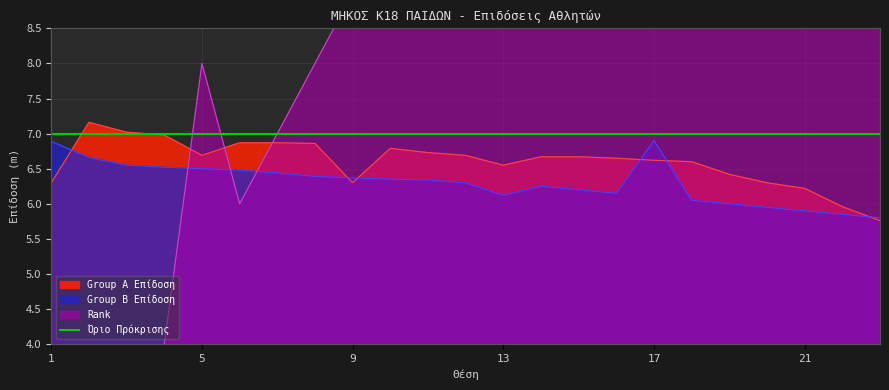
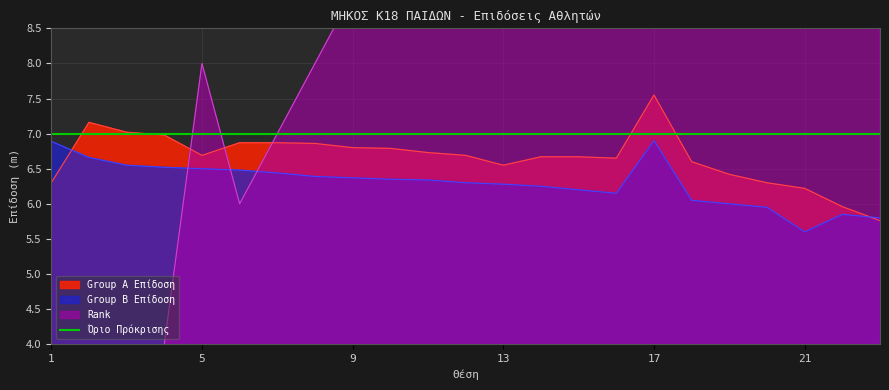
Group A Επίδοση, 9: 6.3 -> 6.8
Group B Επίδοση, 13: 6.1 -> 6.3
Group A Επίδοση, 17: 6.6 -> 7.6
Group B Επίδοση, 21: 5.9 -> 5.6
